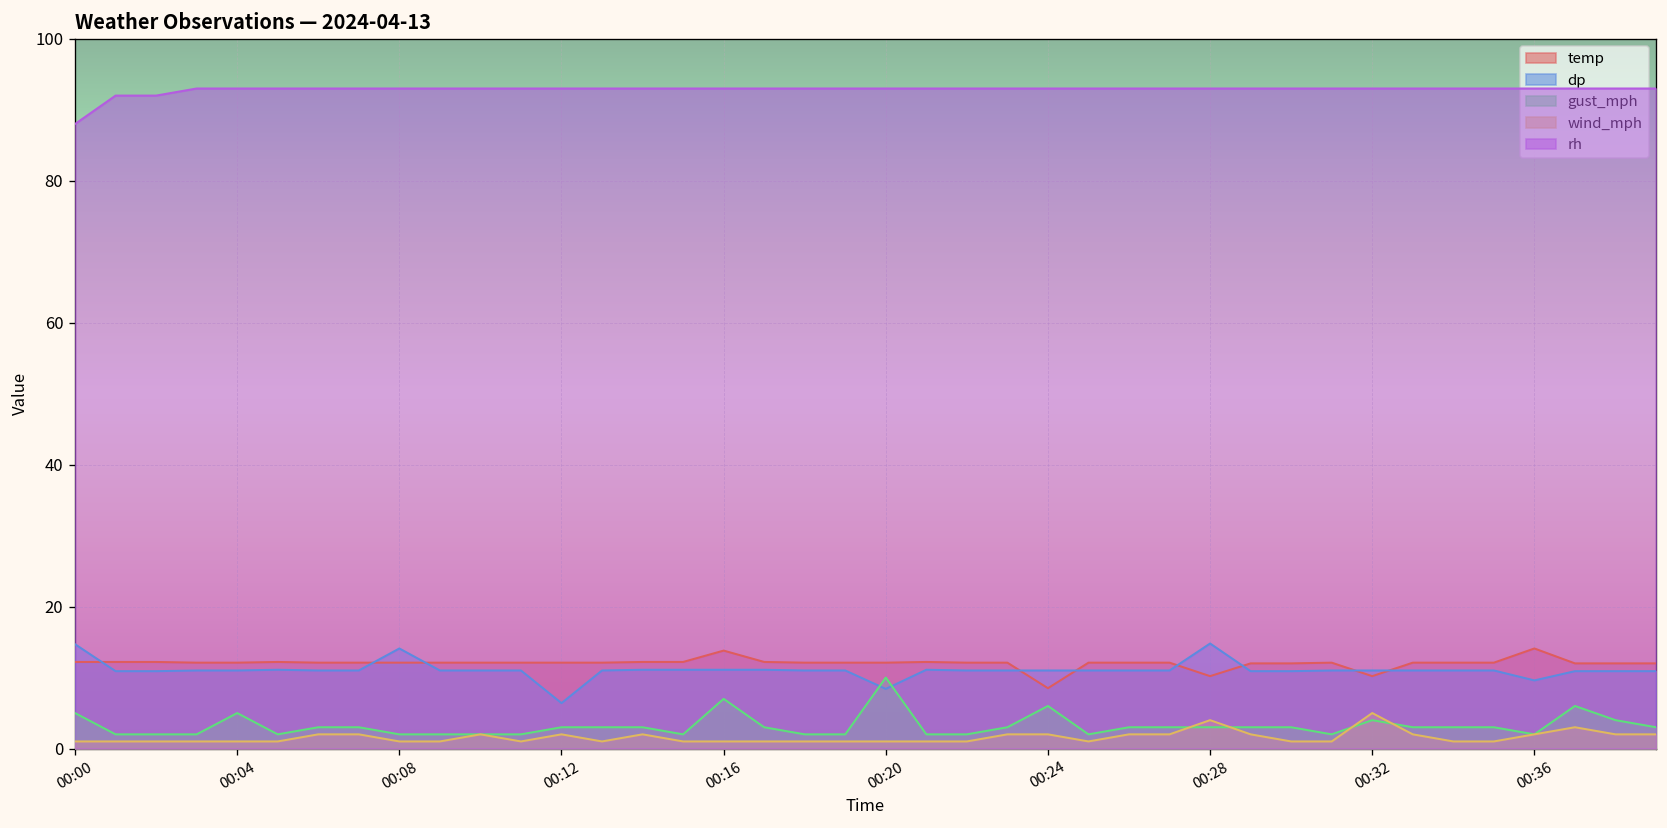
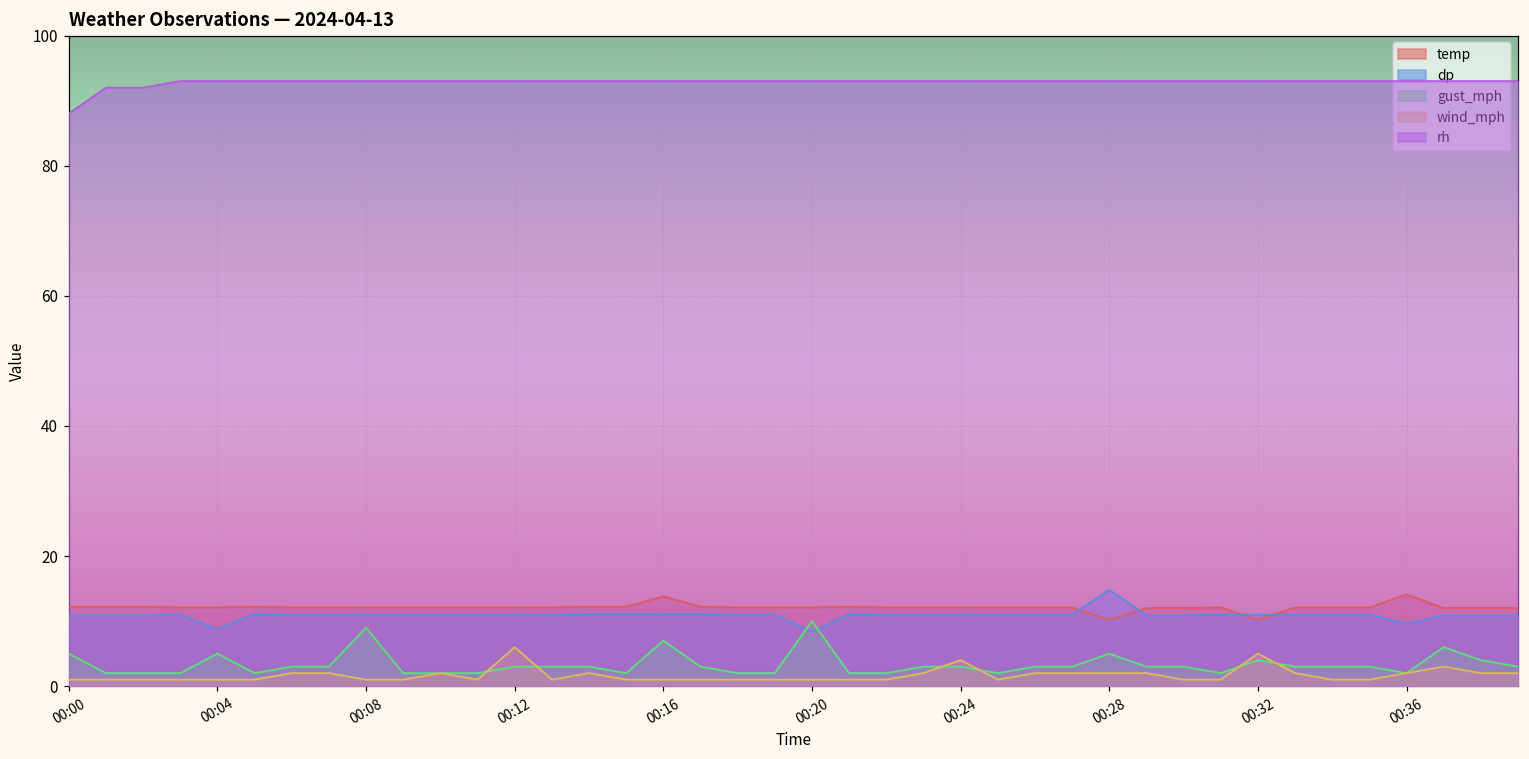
dp, 00:00: 15 -> 11
dp, 00:04: 11 -> 9
dp, 00:08: 14 -> 11
gust_mph, 00:08: 2 -> 9
dp, 00:12: 6 -> 11
wind_mph, 00:12: 2 -> 6
temp, 00:24: 9 -> 12
gust_mph, 00:24: 6 -> 3
wind_mph, 00:24: 2 -> 4
gust_mph, 00:28: 3 -> 5
wind_mph, 00:28: 4 -> 2
